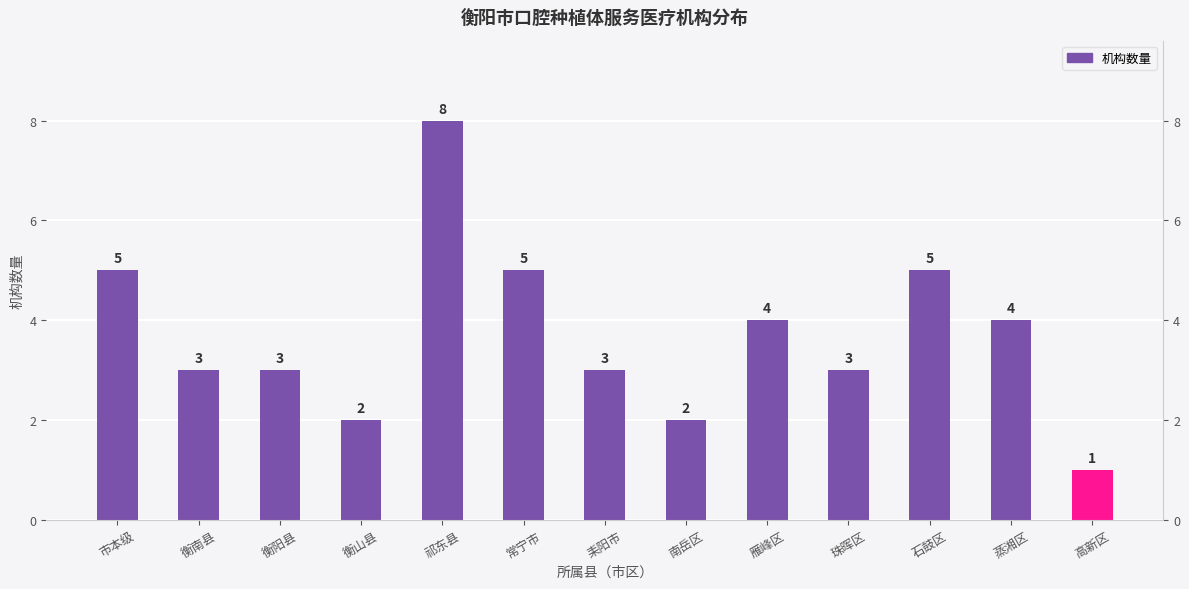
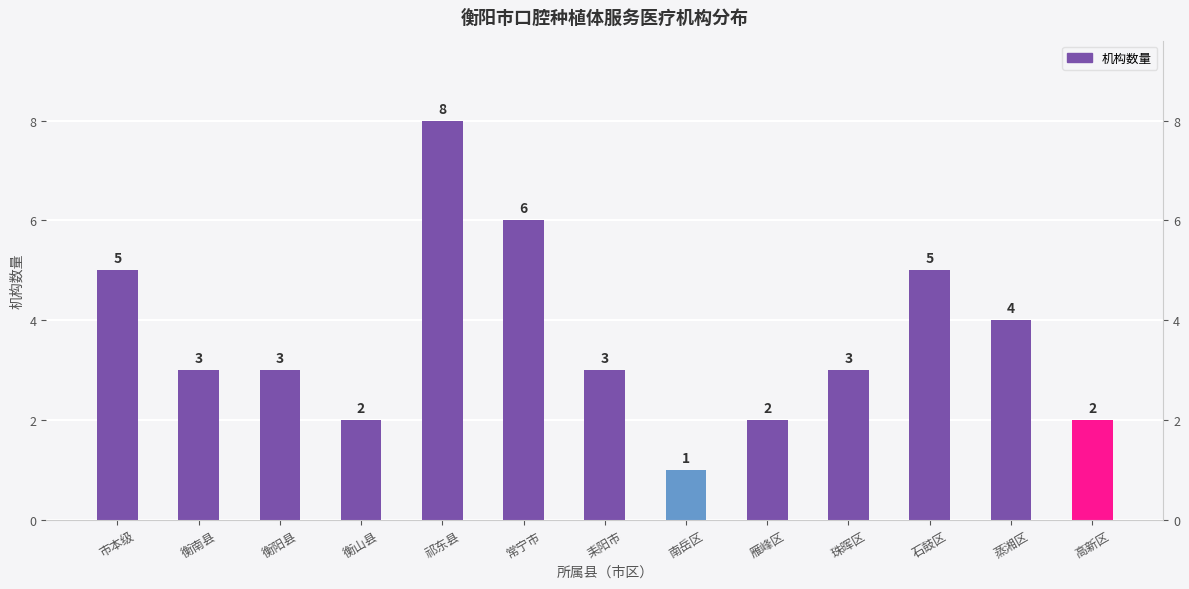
常宁市: 5 -> 6
南岳区: 2 -> 1
雁峰区: 4 -> 2
高新区: 1 -> 2
